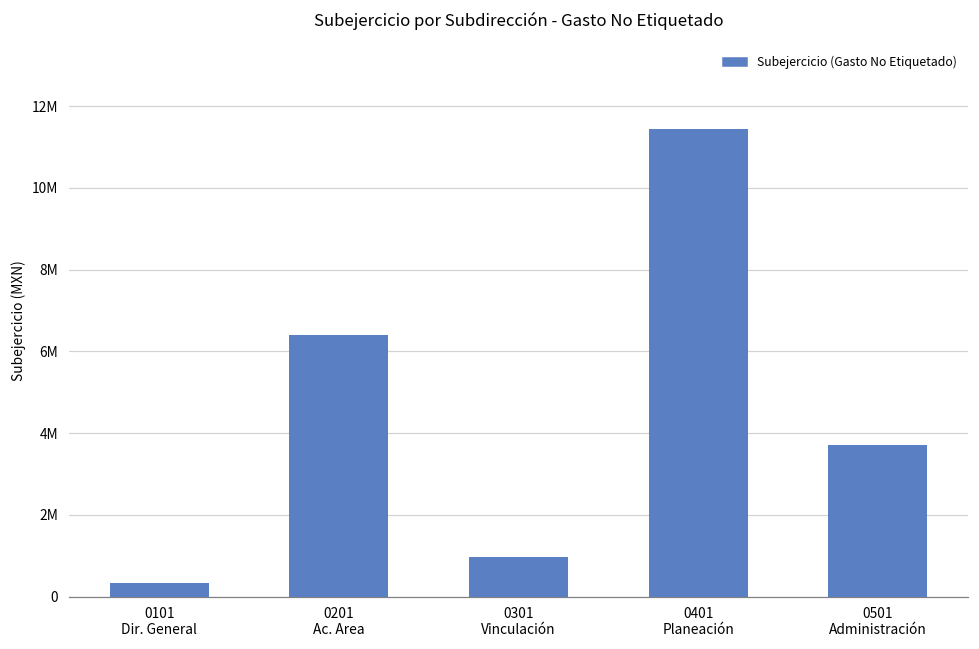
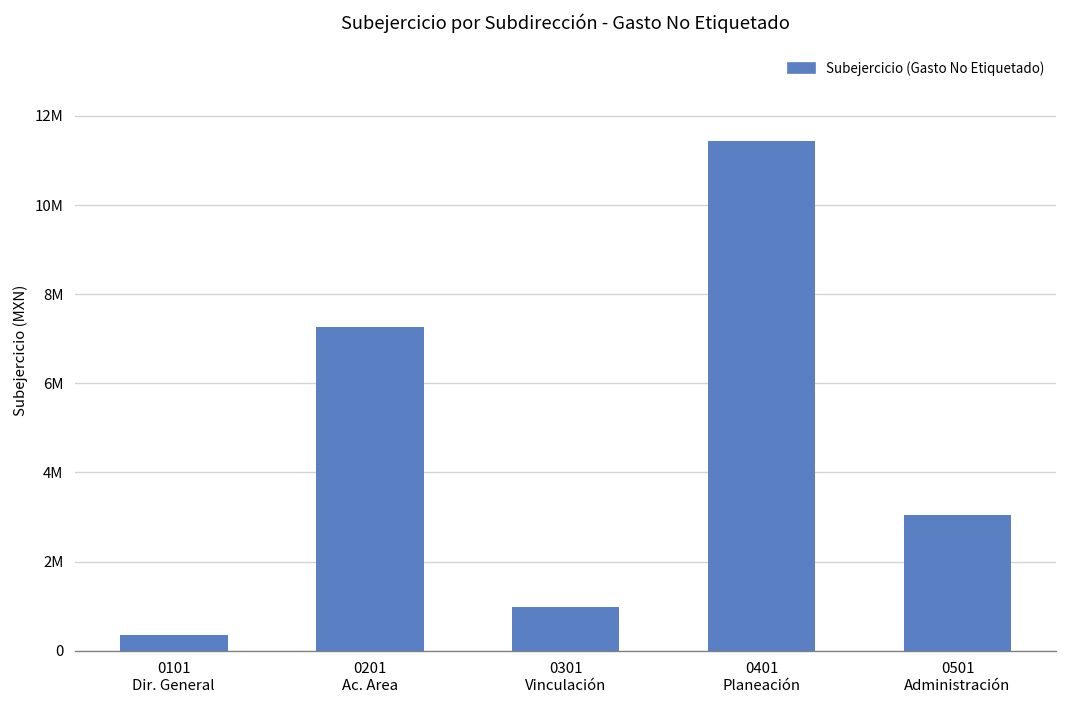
0201 Ac. Area: 6400000 -> 7300000
0501 Administración: 3700000 -> 3000000
